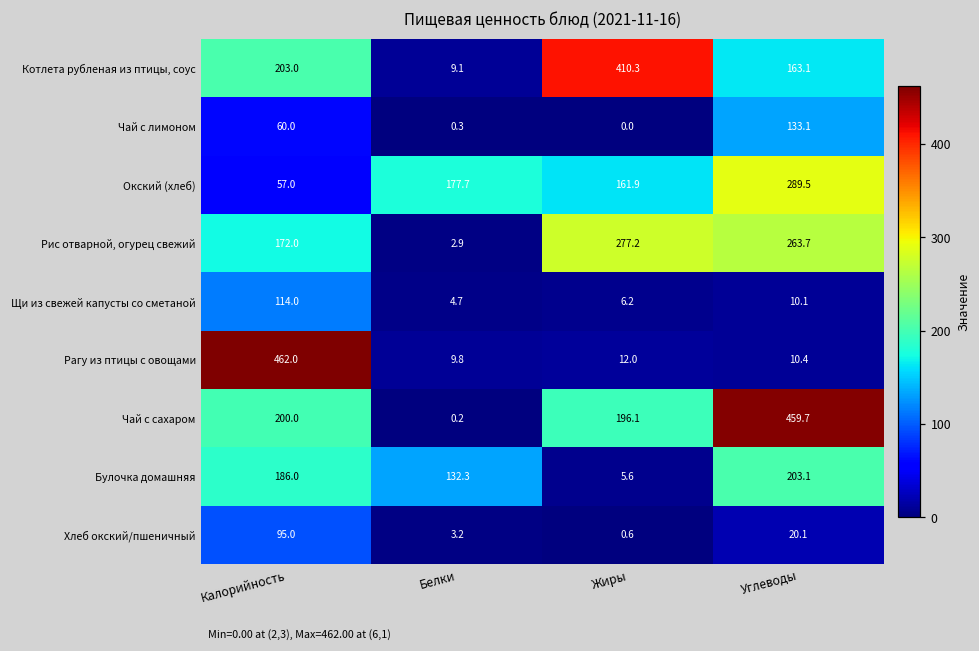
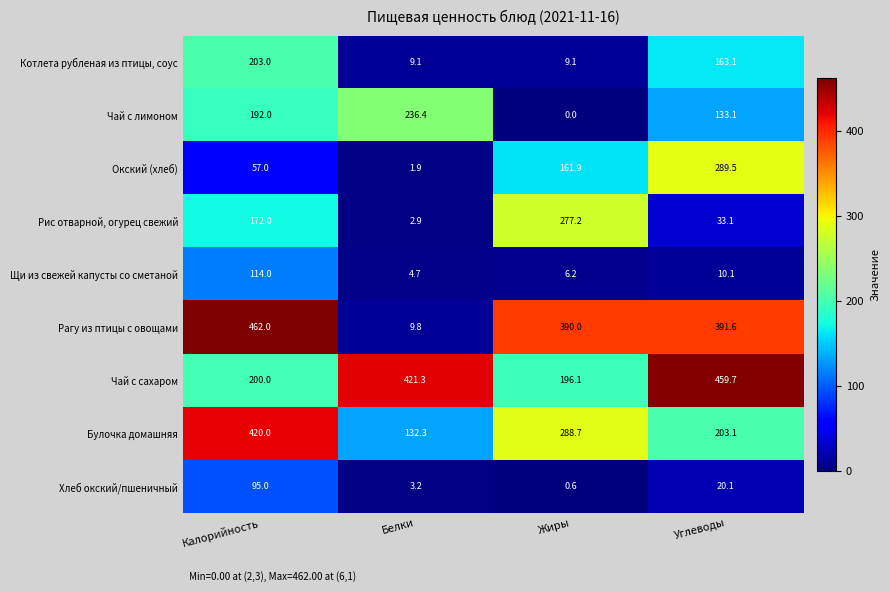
Котлета рубленая из птицы, соус, Жиры: 410.3 -> 9.1
Чай с лимоном, Калорийность: 60.0 -> 192.0
Чай с лимоном, Белки: 0.3 -> 236.4
Окский (хлеб), Белки: 177.7 -> 1.9
Рис отварной, огурец свежий, Углеводы: 263.7 -> 33.1
Рагу из птицы с овощами, Жиры: 12.0 -> 390.0
Рагу из птицы с овощами, Углеводы: 10.4 -> 391.6
Чай с сахаром, Белки: 0.2 -> 421.3
Булочка домашняя, Калорийность: 186.0 -> 420.0
Булочка домашняя, Жиры: 5.6 -> 288.7
